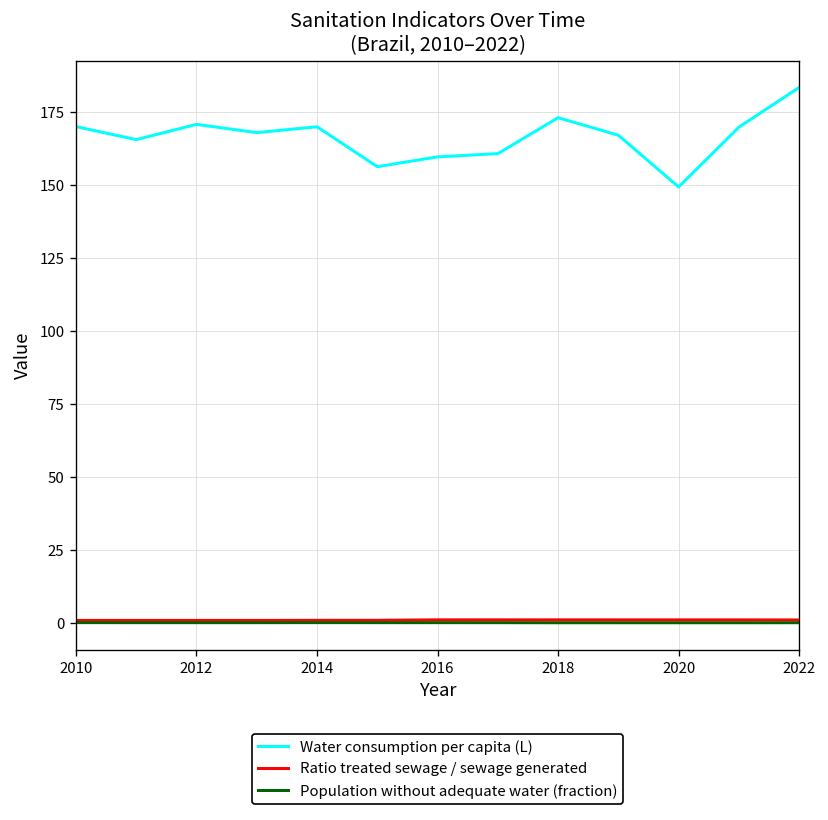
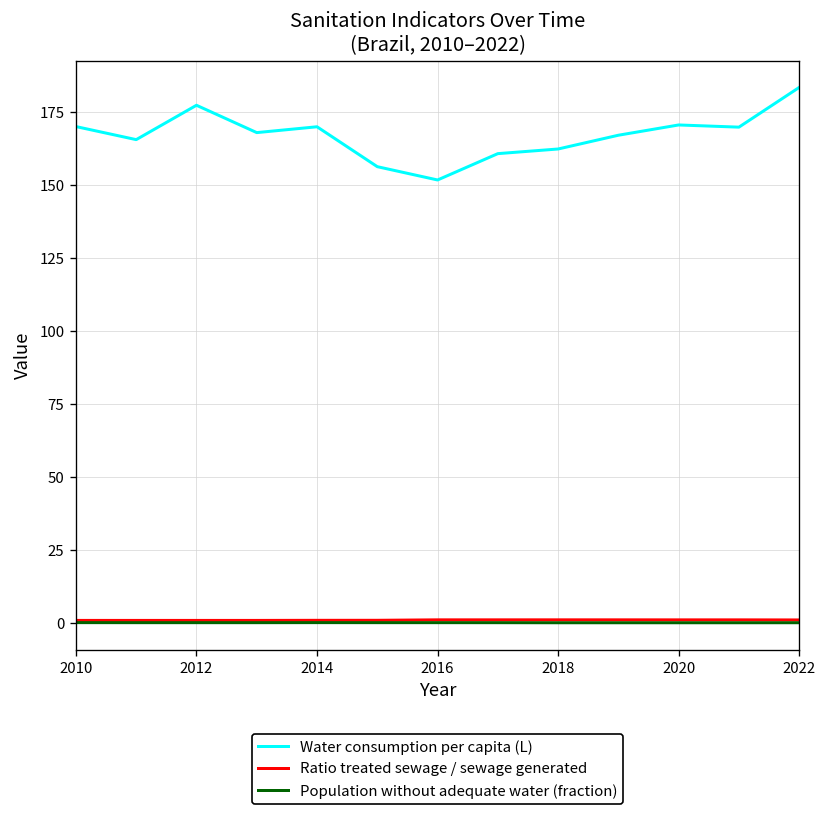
Water consumption per capita (L), 2012: 171 -> 177
Water consumption per capita (L), 2016: 160 -> 152
Water consumption per capita (L), 2018: 173 -> 162
Water consumption per capita (L), 2020: 149 -> 171
